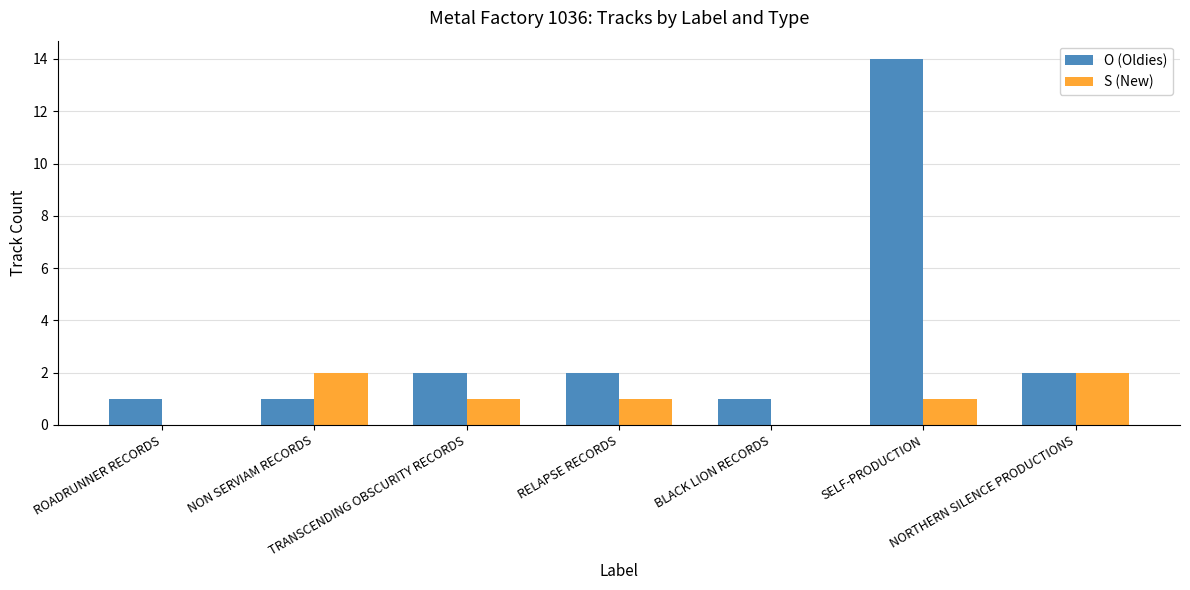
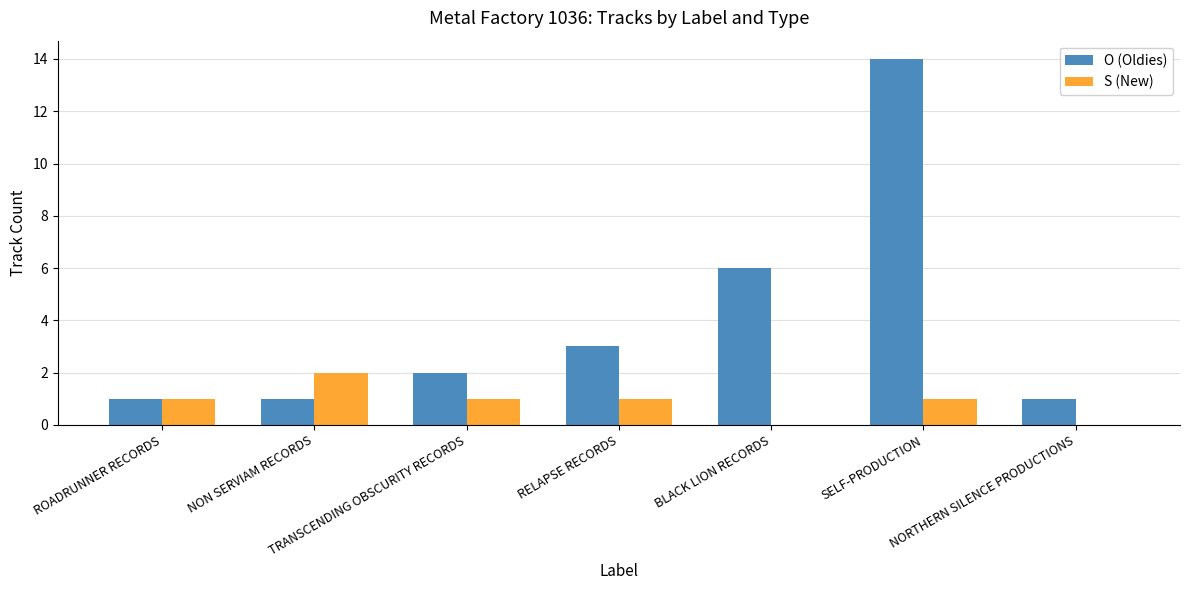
S (New), ROADRUNNER RECORDS: 0 -> 1
O (Oldies), RELAPSE RECORDS: 2 -> 3
O (Oldies), BLACK LION RECORDS: 1 -> 6
O (Oldies), NORTHERN SILENCE PRODUCTIONS: 2 -> 1
S (New), NORTHERN SILENCE PRODUCTIONS: 2 -> 0
